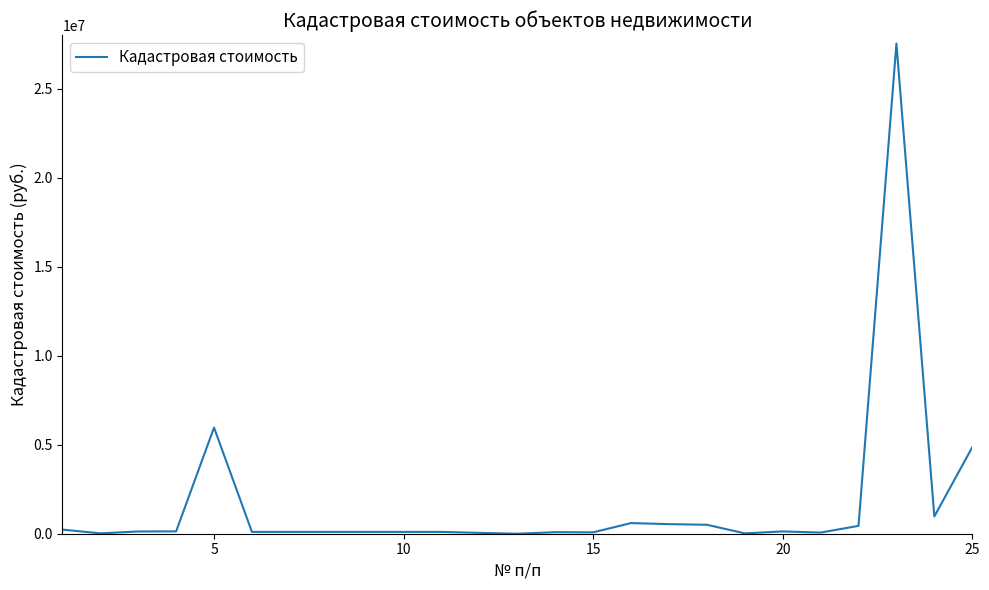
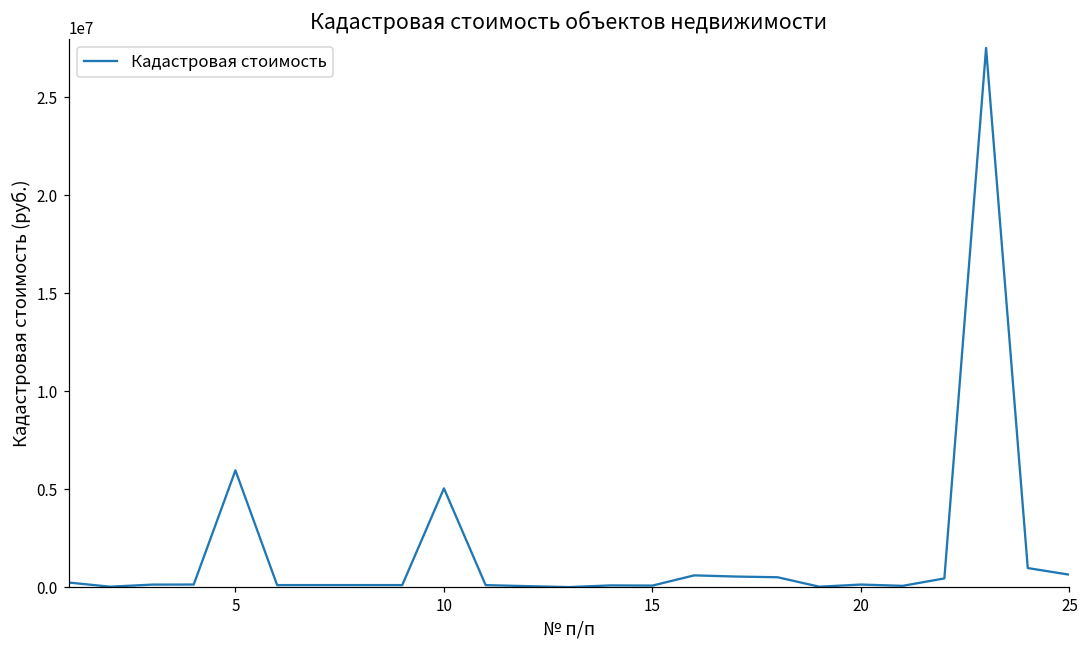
10: 100000 -> 5000000
25: 4900000 -> 600000
